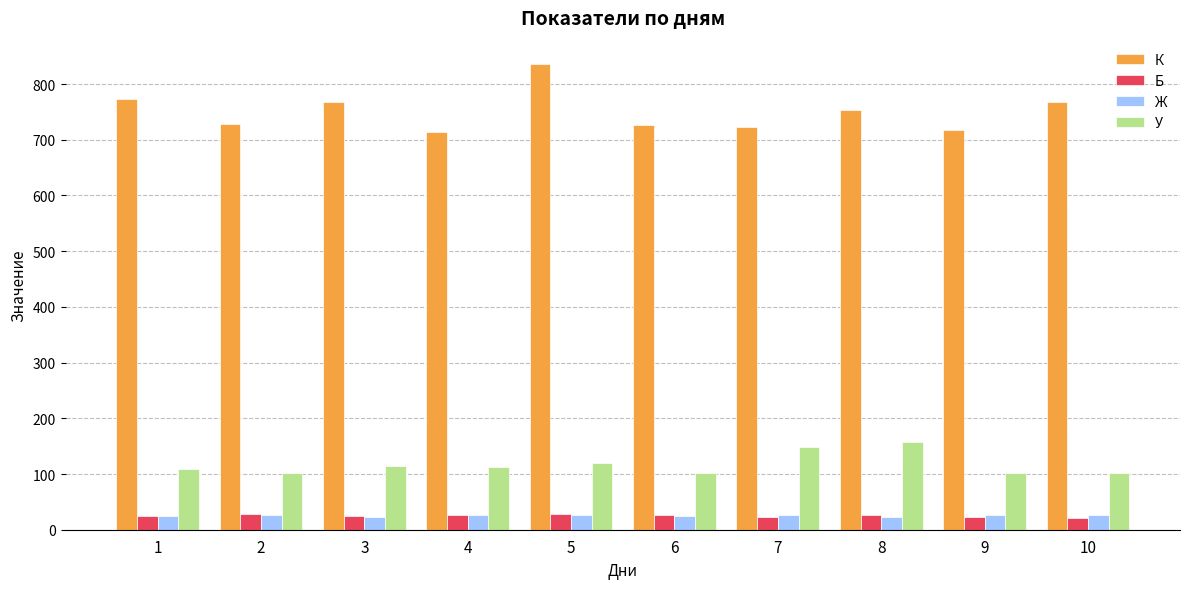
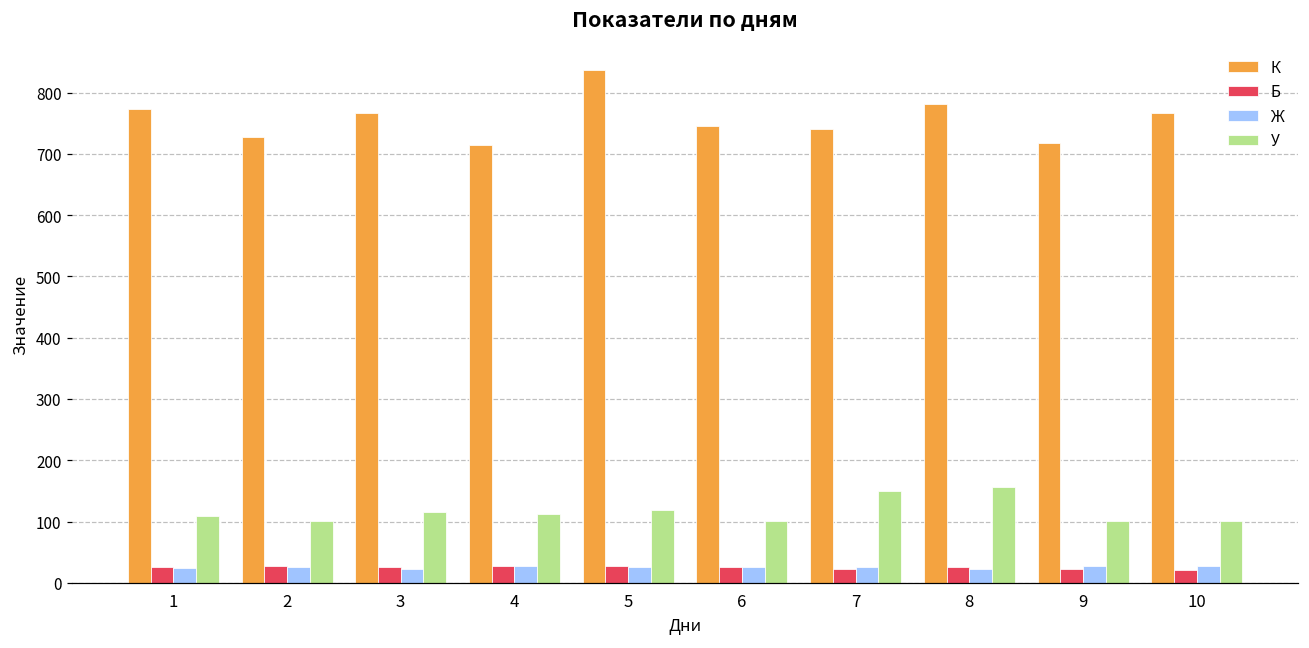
К, 6: 730 -> 750
К, 7: 720 -> 740
К, 8: 750 -> 780
